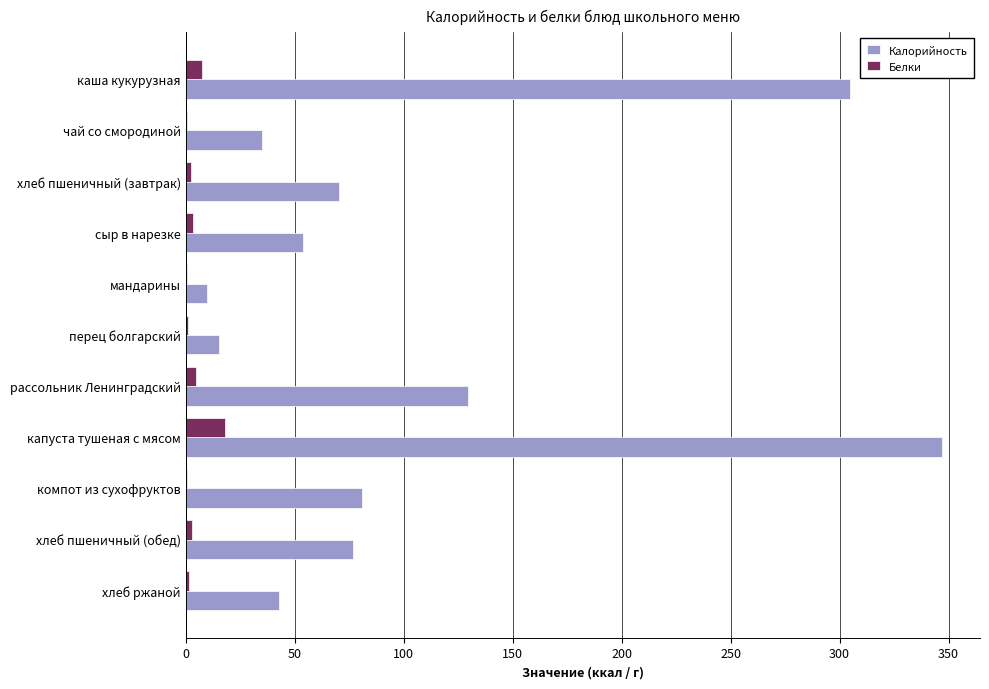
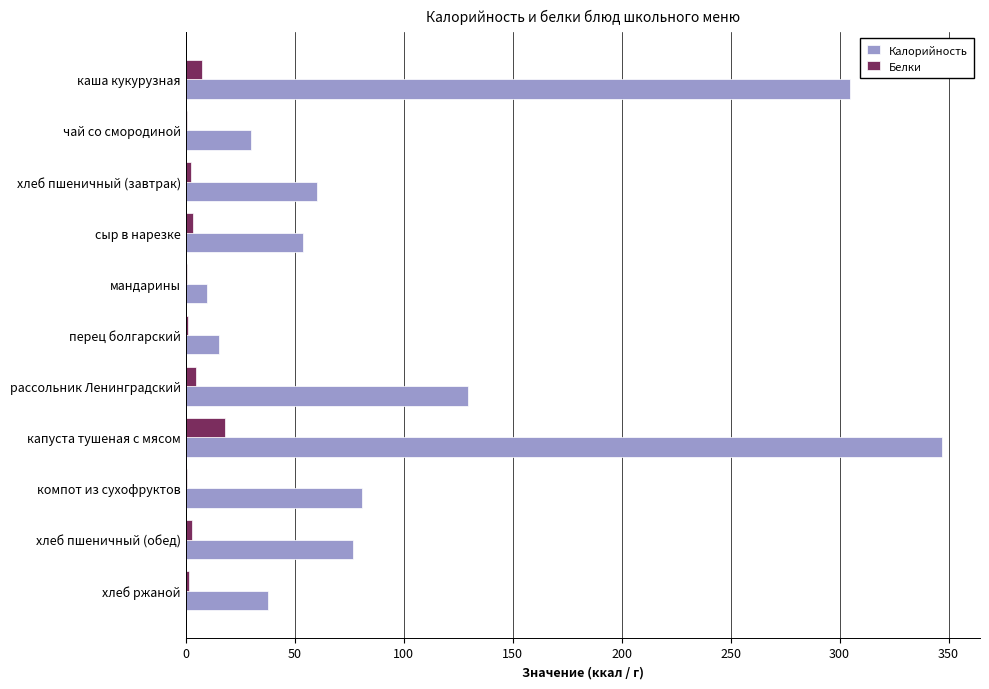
Калорийность, чай со смородиной: 35 -> 30
Калорийность, хлеб пшеничный (завтрак): 70 -> 60
Калорийность, хлеб ржаной: 43 -> 38
